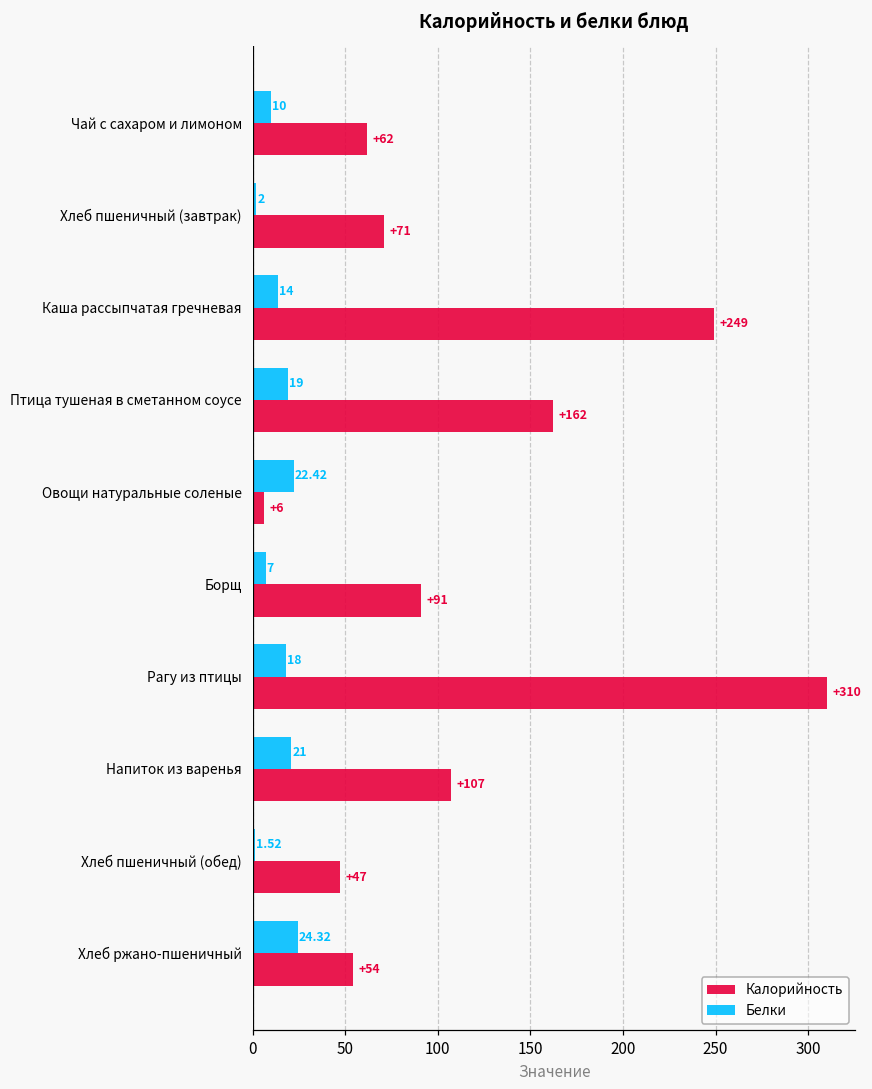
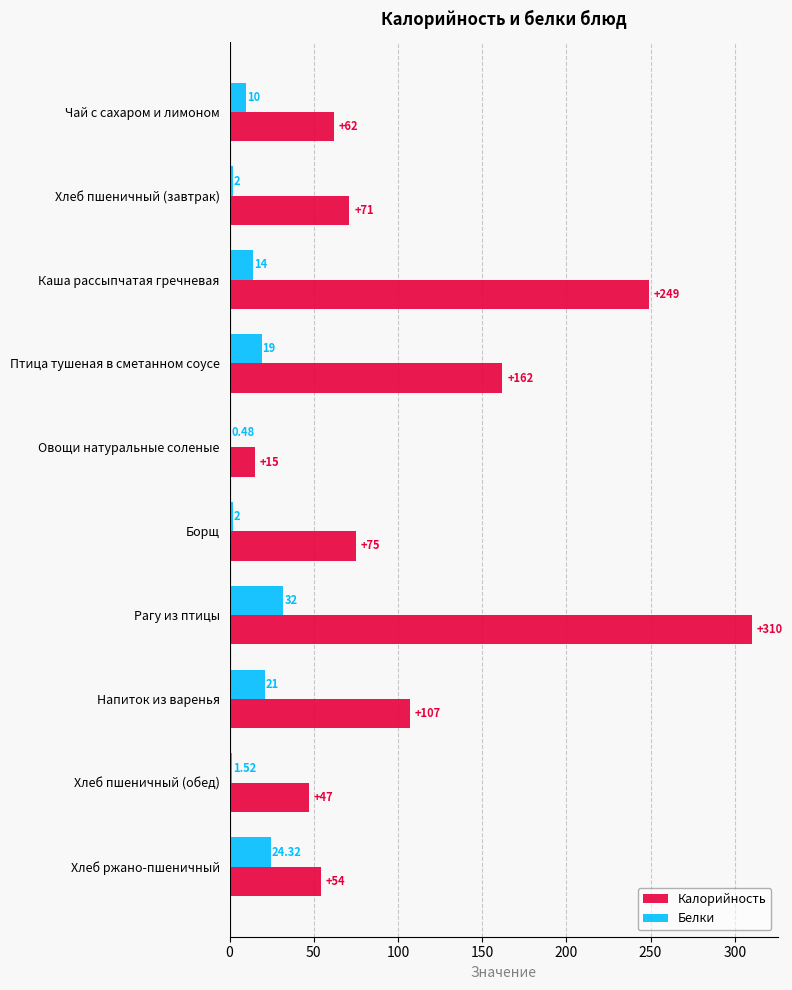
Белки, Овощи натуральные соленые: 22.42 -> 0.48
Калорийность, Овощи натуральные соленые: +6 -> +15
Белки, Борщ: 7 -> 2
Калорийность, Борщ: +91 -> +75
Белки, Рагу из птицы: 18 -> 32
